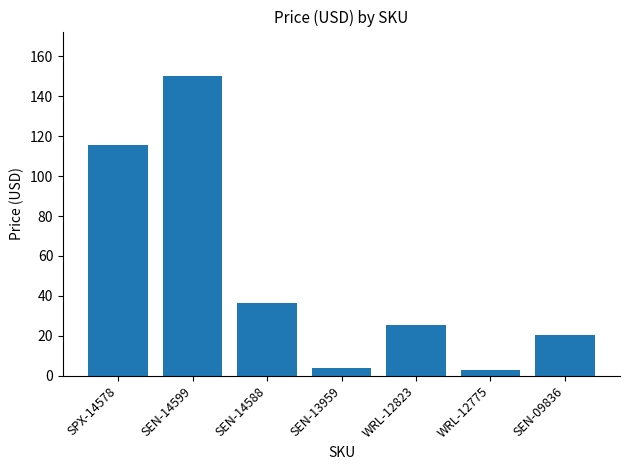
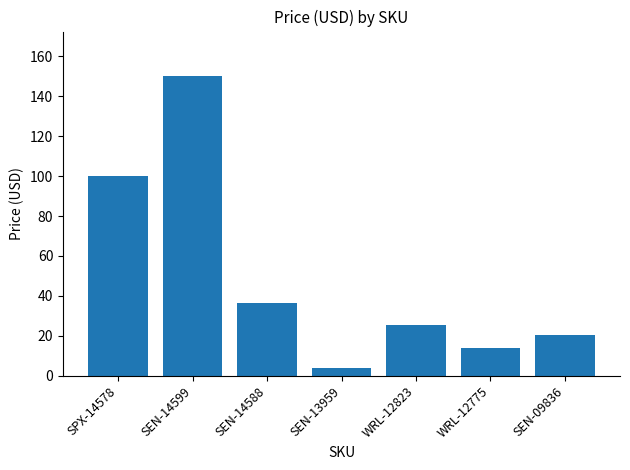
SPX-14578: 116 -> 100
WRL-12775: 3 -> 14
